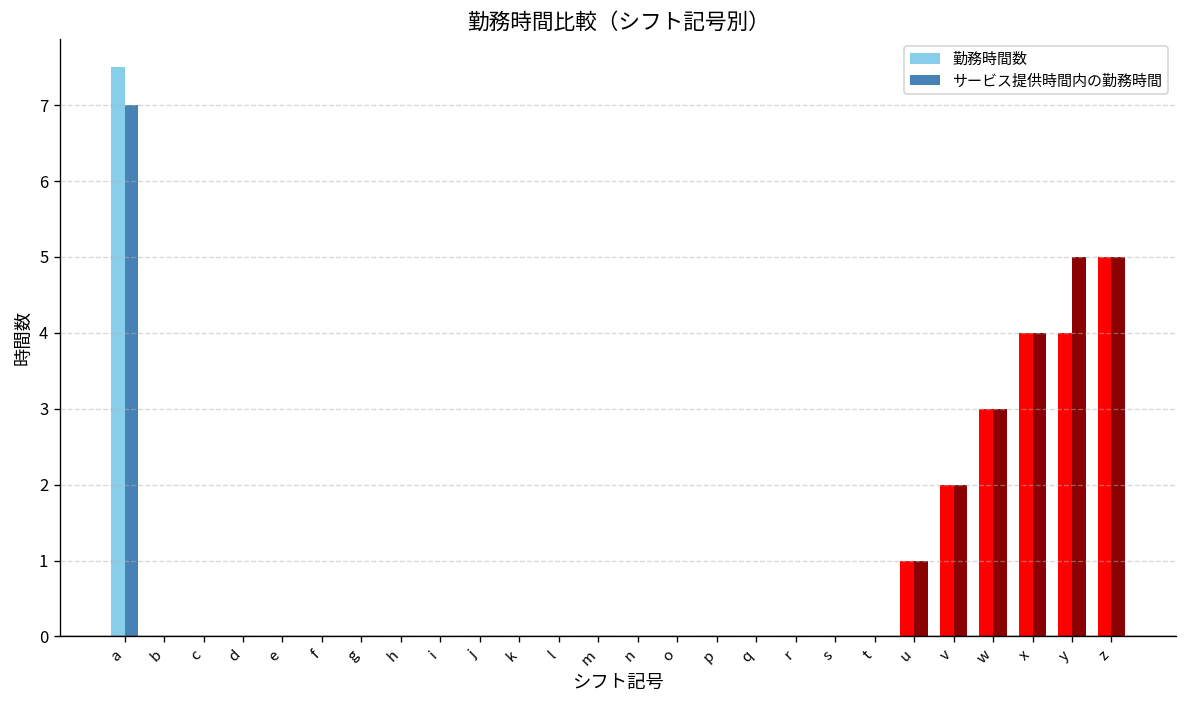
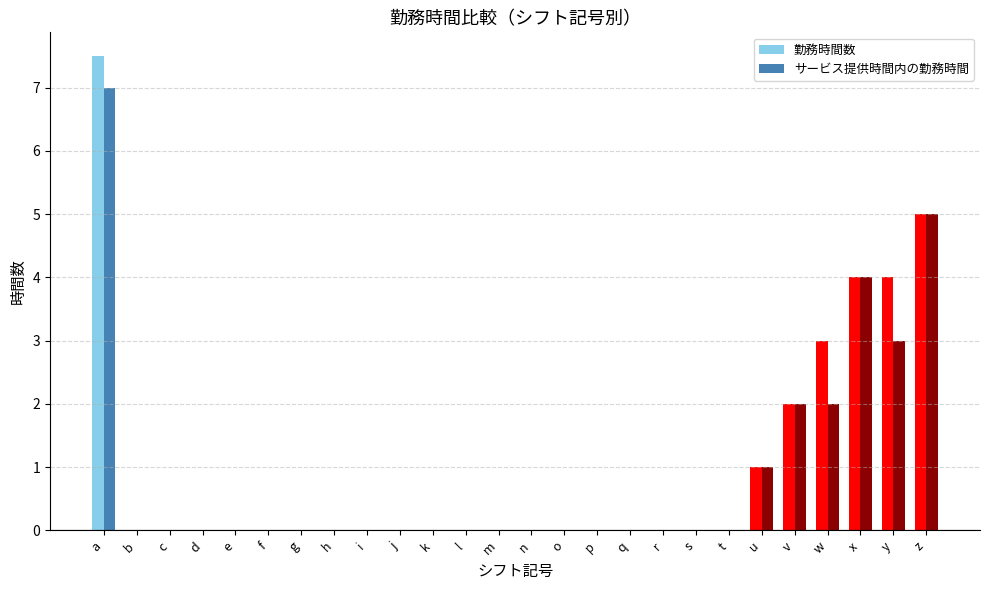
サービス提供時間内の勤務時間, w: 3 -> 2
サービス提供時間内の勤務時間, y: 5 -> 3
